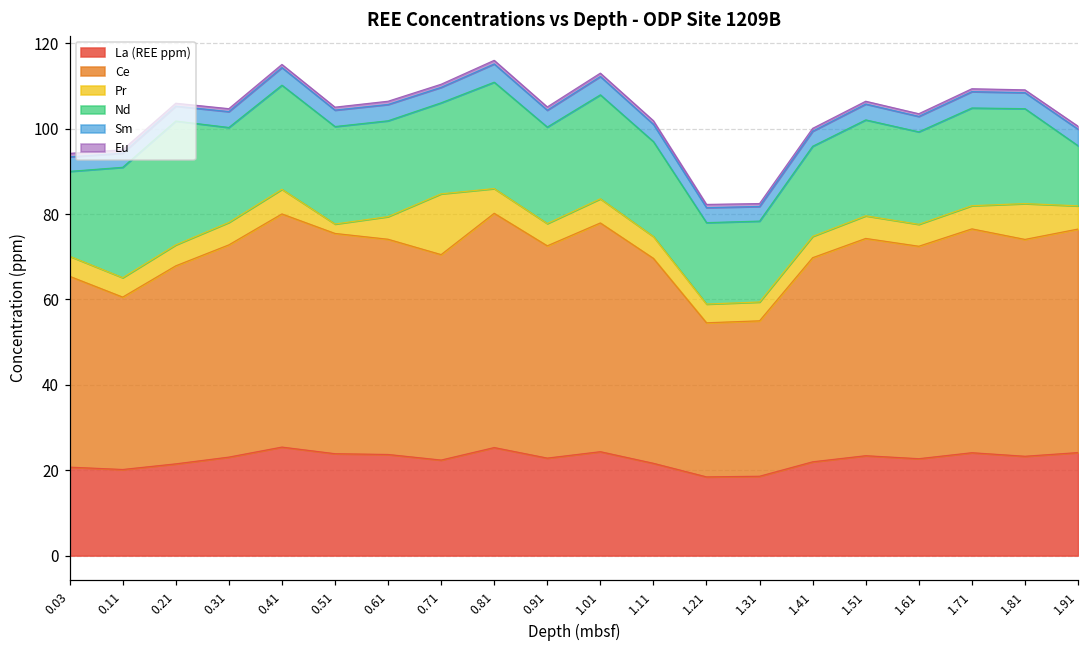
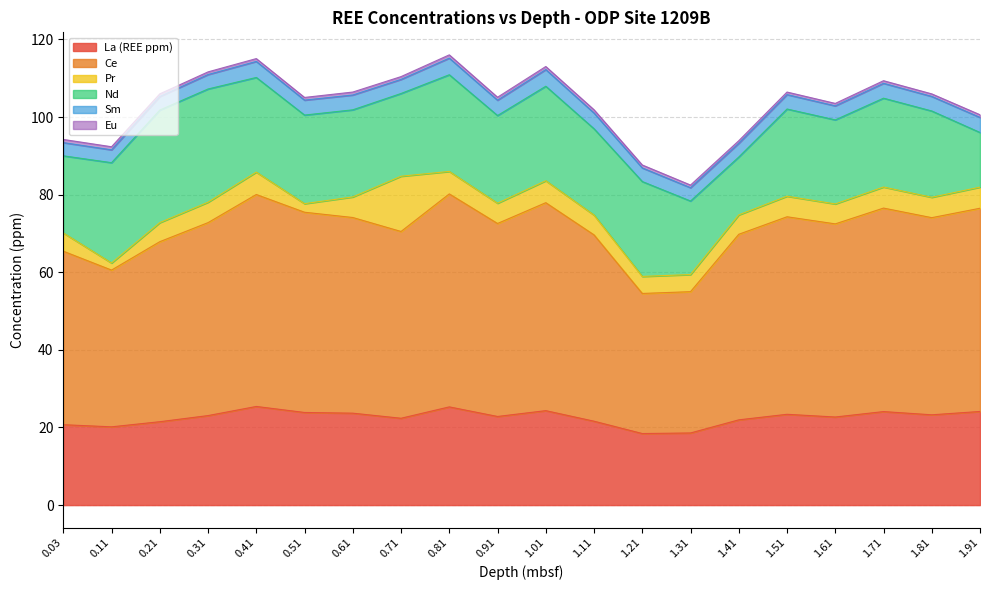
Pr, 0.11: 5 -> 2
Nd, 0.31: 22 -> 29
Nd, 1.21: 19 -> 24
Nd, 1.41: 21 -> 15
Pr, 1.81: 8 -> 5
